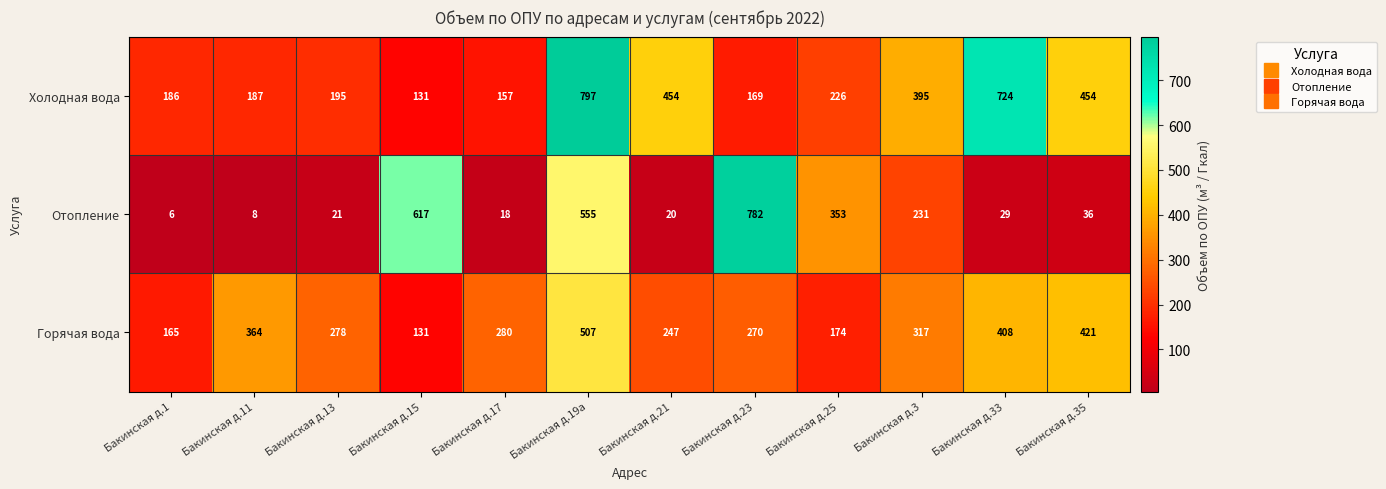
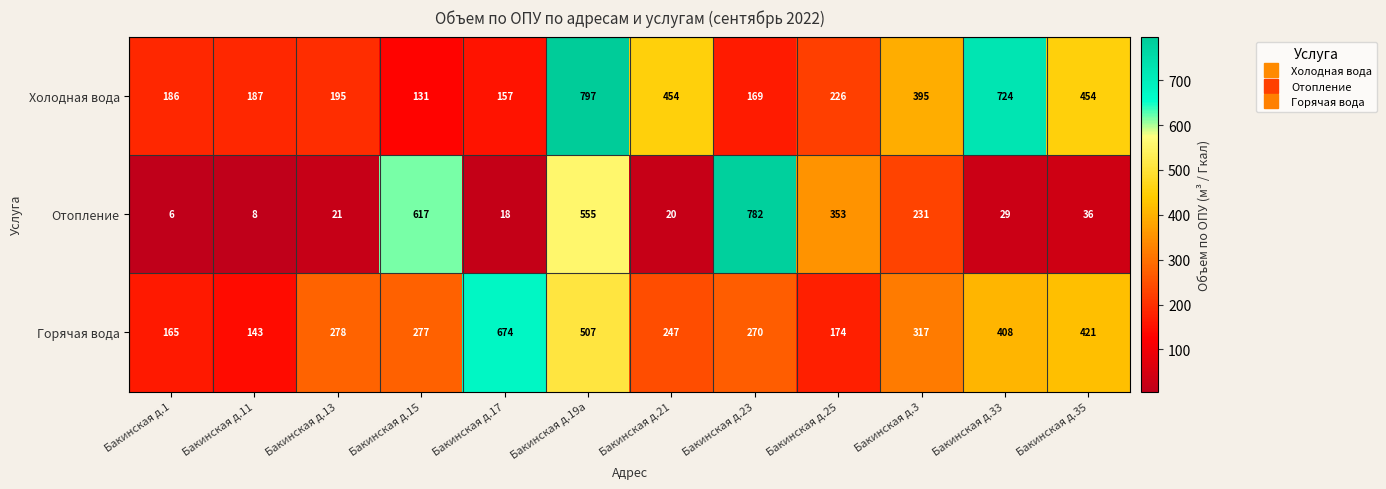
Горячая вода, Бакинская д.11: 364 -> 143
Горячая вода, Бакинская д.15: 131 -> 277
Горячая вода, Бакинская д.17: 280 -> 674
